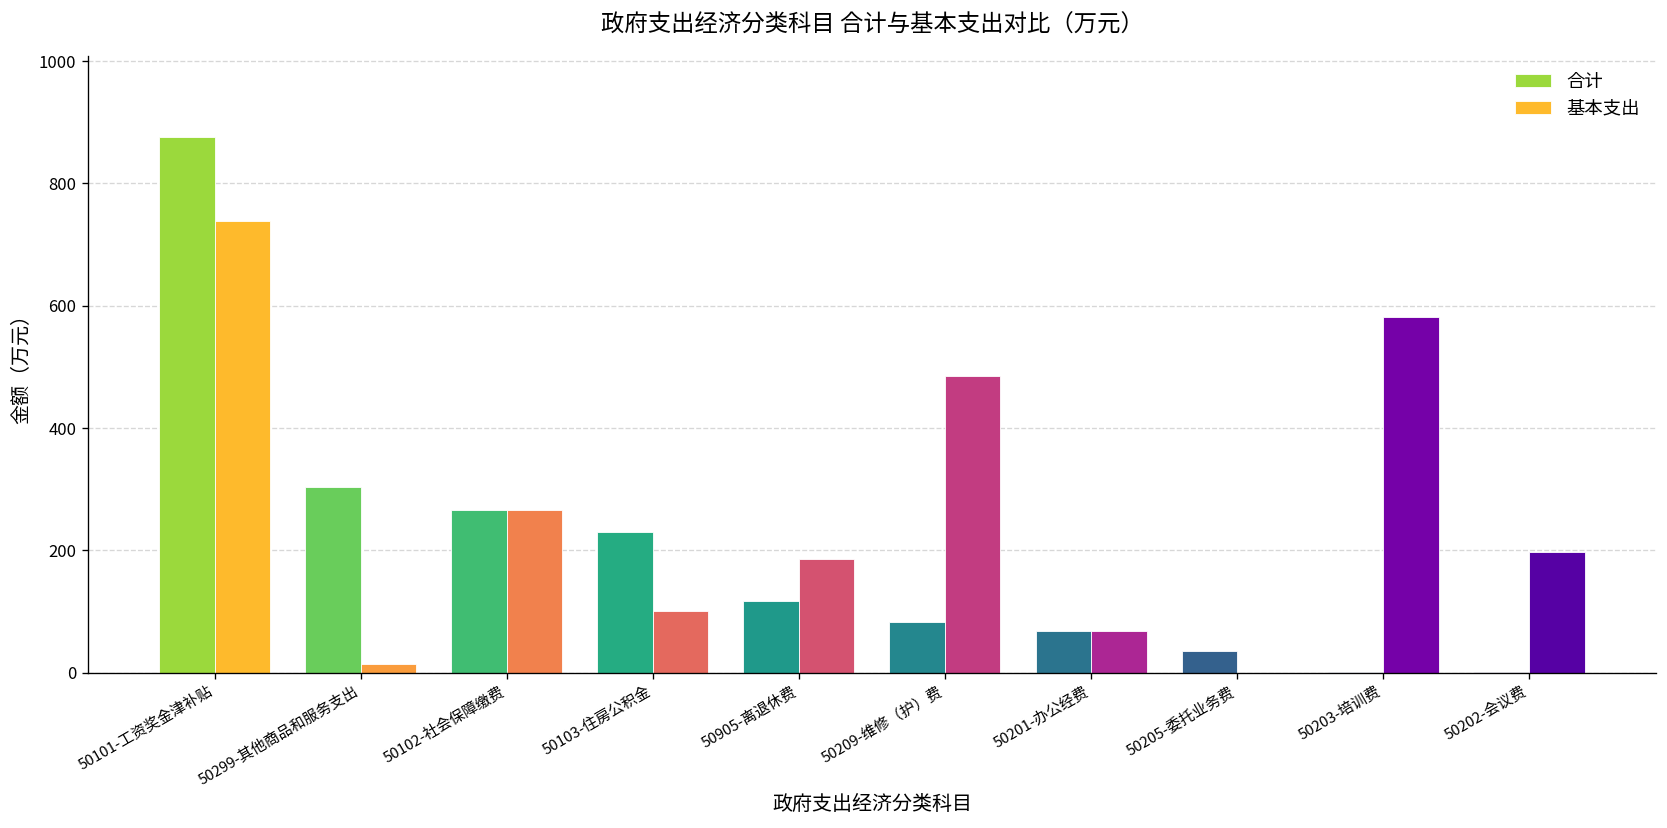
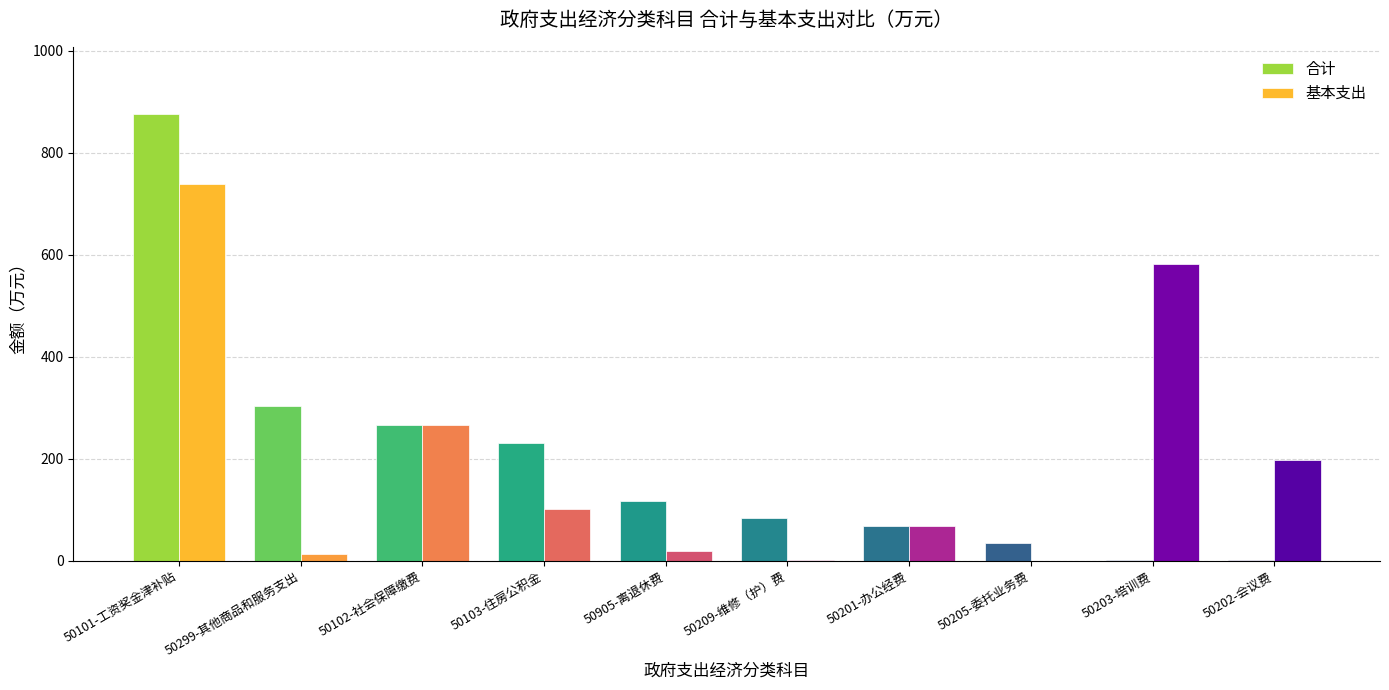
基本支出, 50905-离退休费: 190 -> 20
基本支出, 50209-维修（护）费: 490 -> 0
